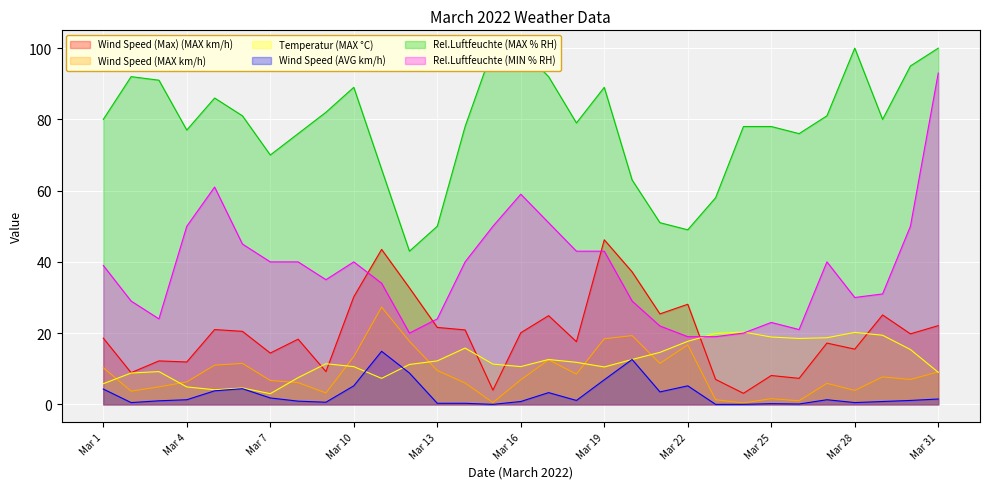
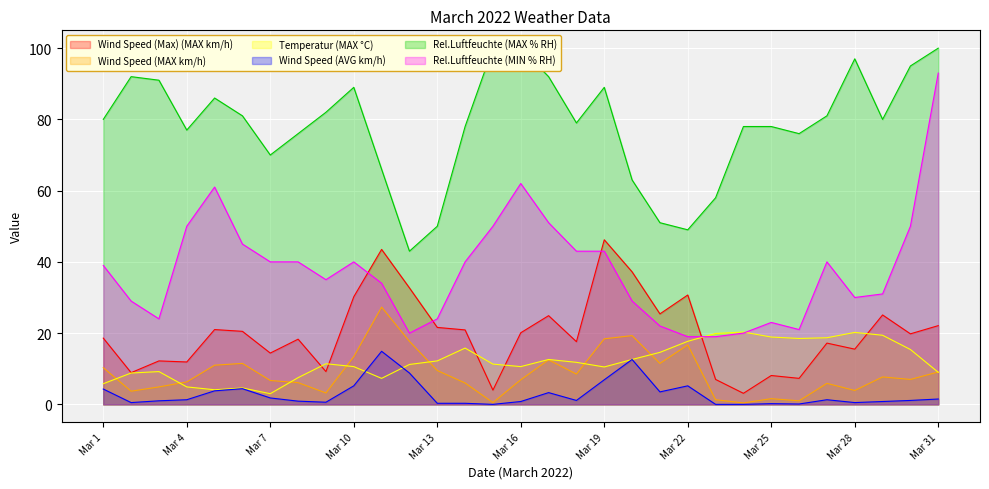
Rel.Luftfeuchte (MIN % RH), Mar 16: 59 -> 62
Wind Speed (Max) (MAX km/h), Mar 22: 28 -> 31
Rel.Luftfeuchte (MAX % RH), Mar 28: 100 -> 97
